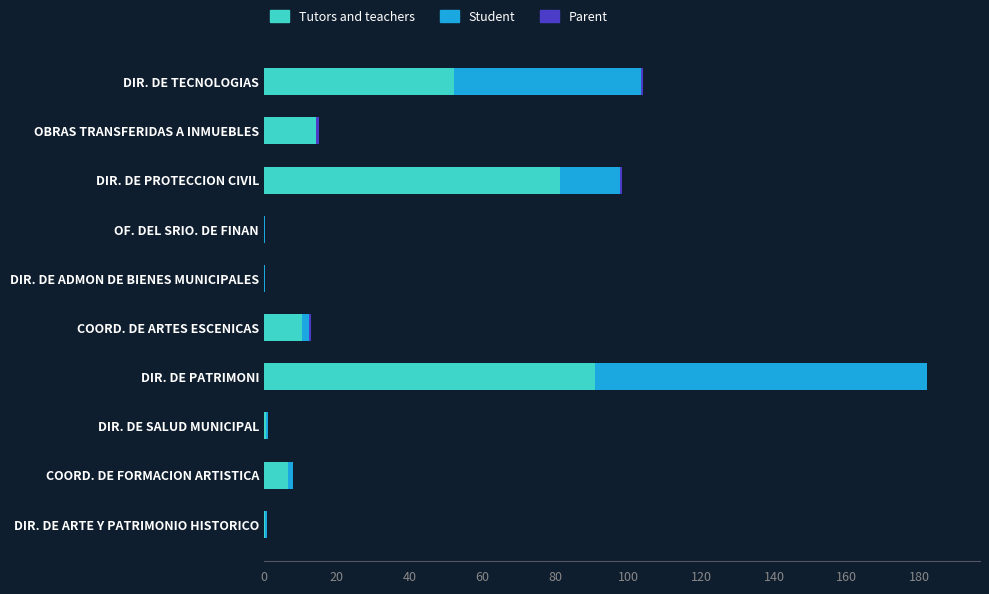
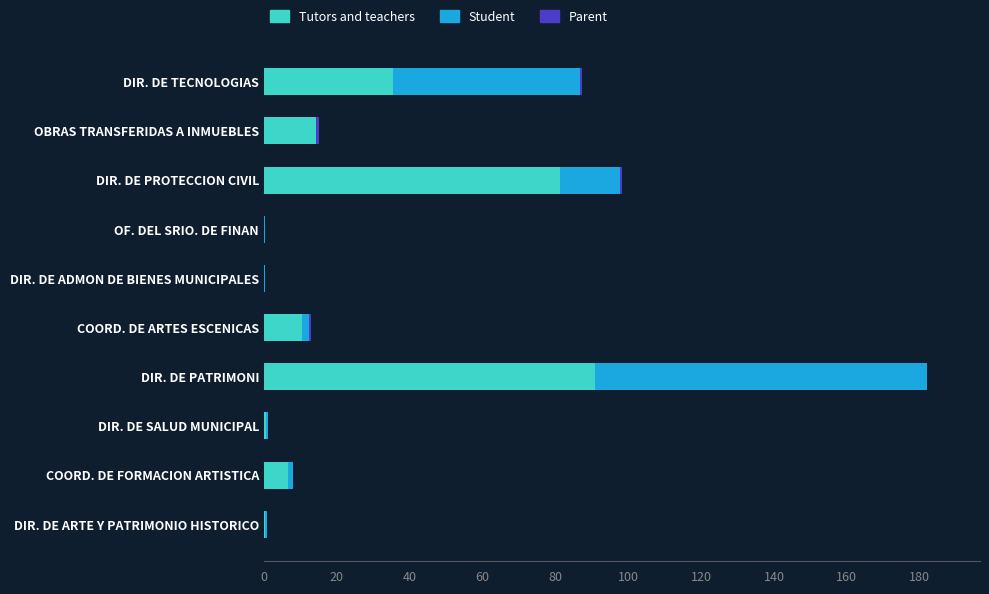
Tutors and teachers, DIR. DE TECNOLOGIAS: 52 -> 35
